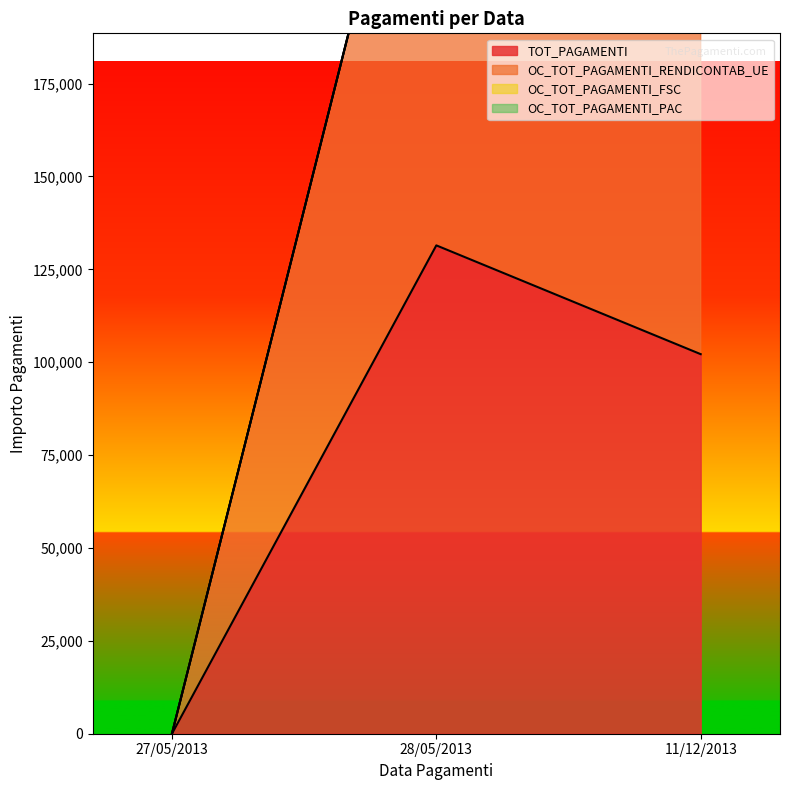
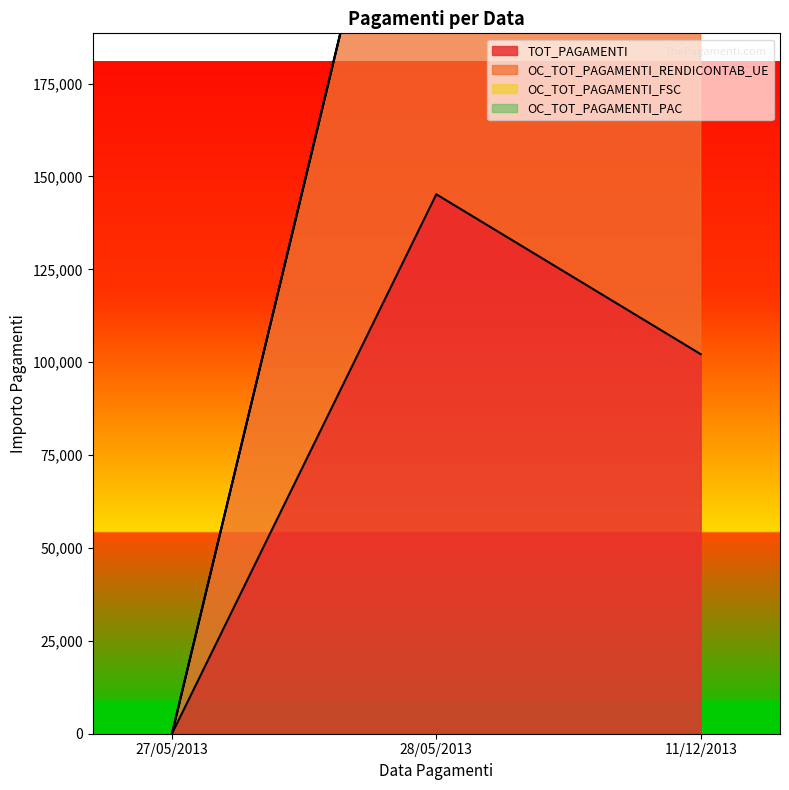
TOT_PAGAMENTI, 28/05/2013: 131,000 -> 145,000
